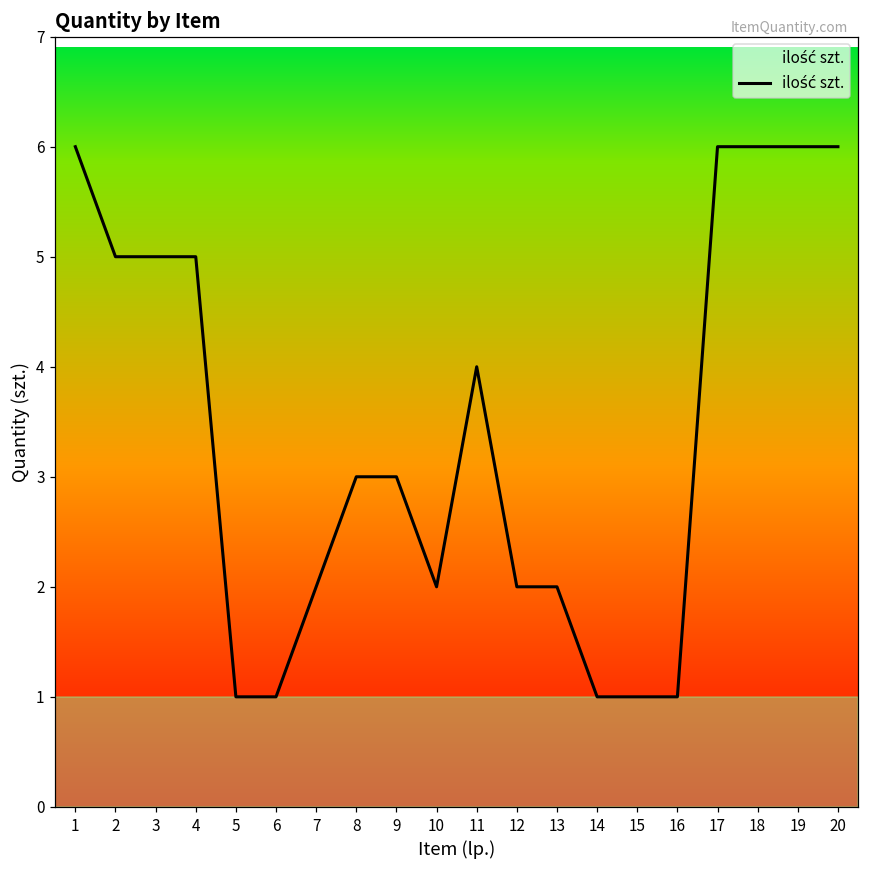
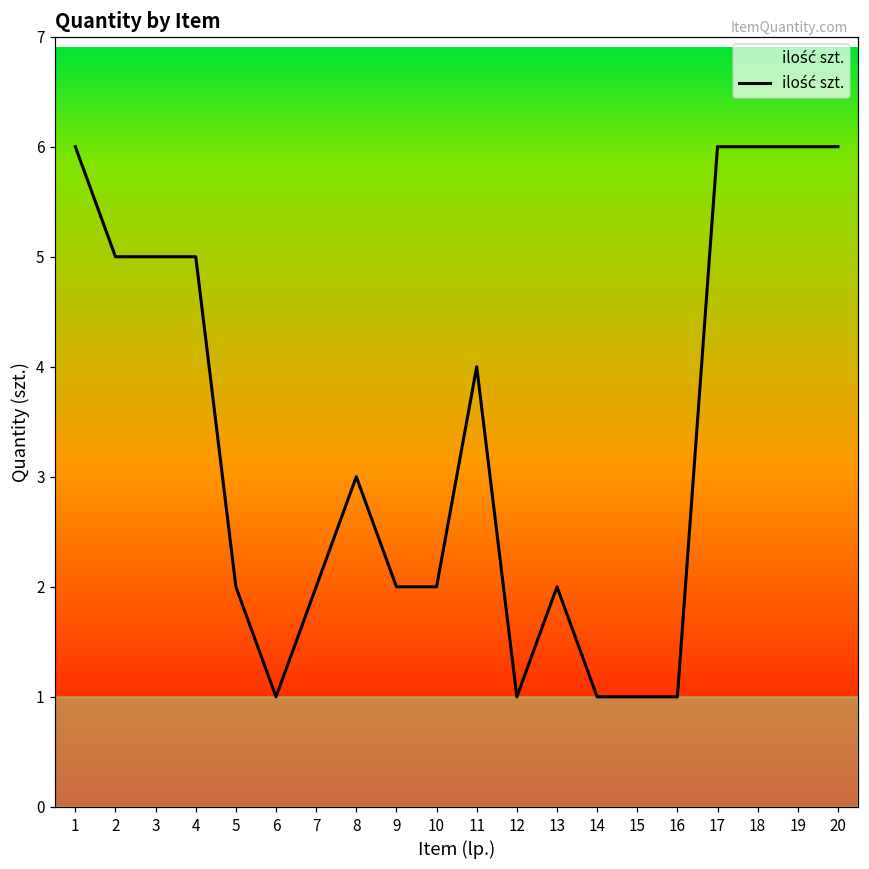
5: 1 -> 2
9: 3 -> 2
12: 2 -> 1
